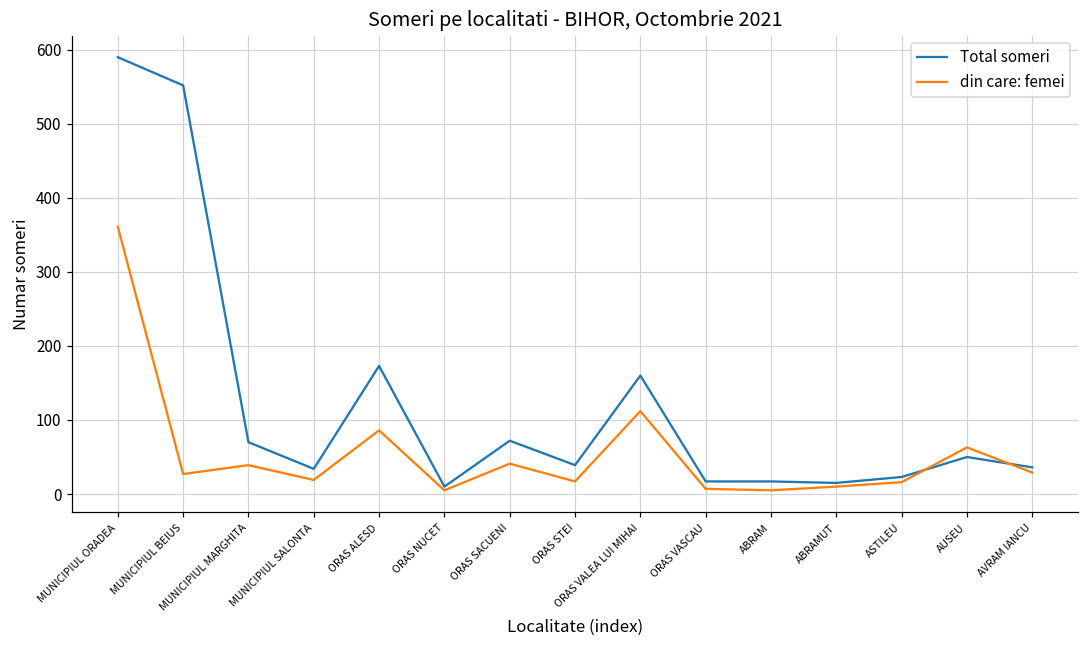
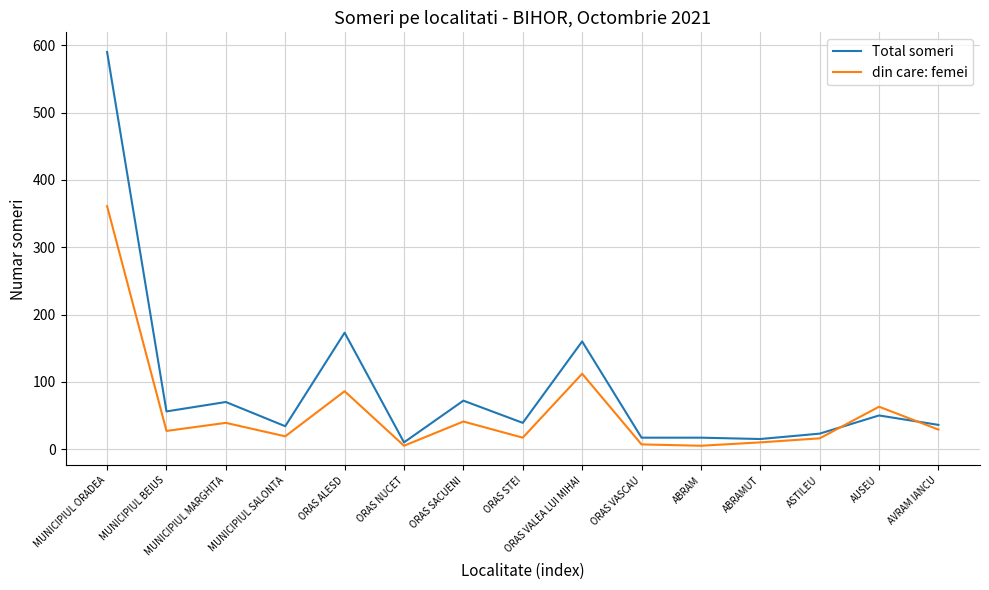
Total someri, MUNICIPIUL BEIUS: 550 -> 60
